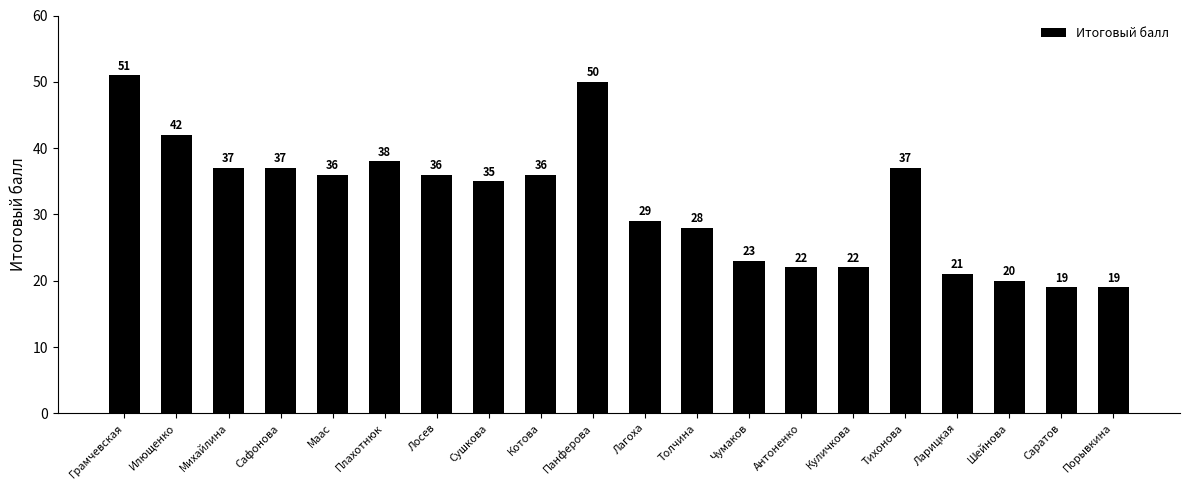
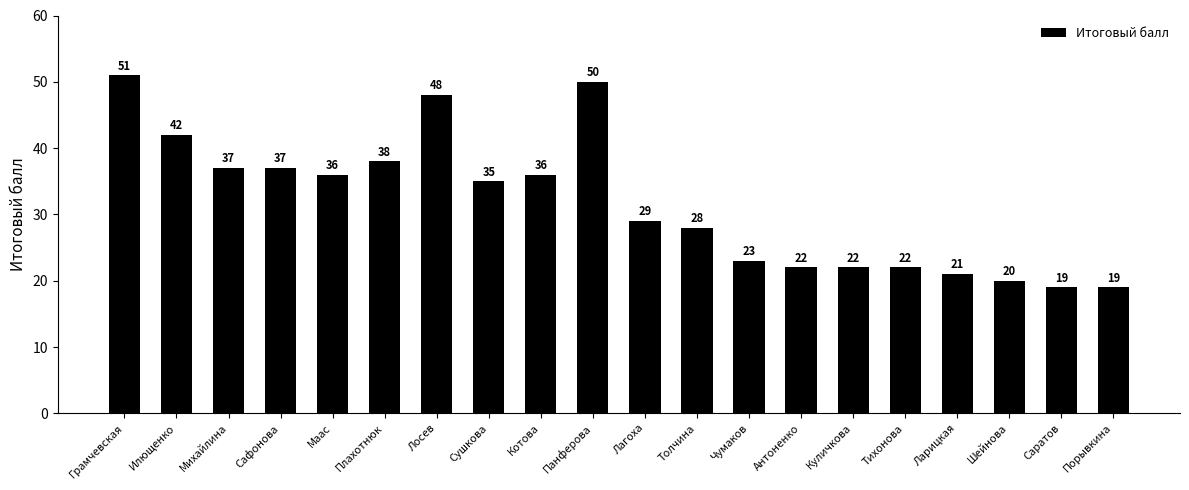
Лосев: 36 -> 48
Тихонова: 37 -> 22
